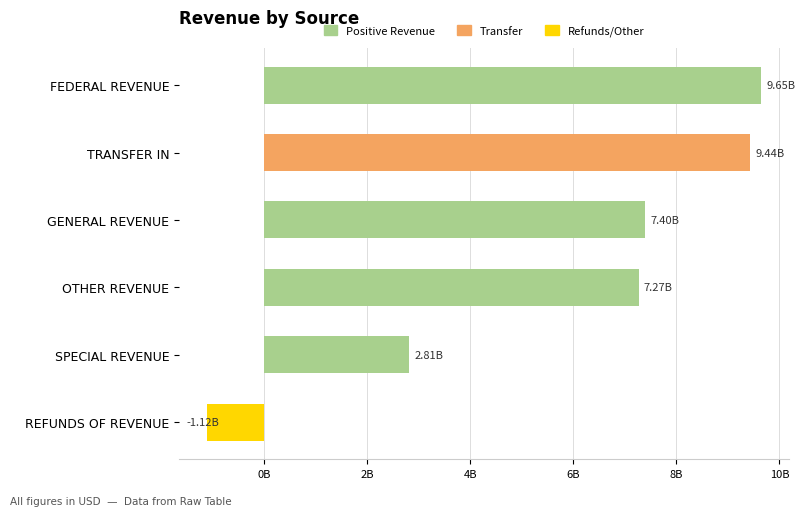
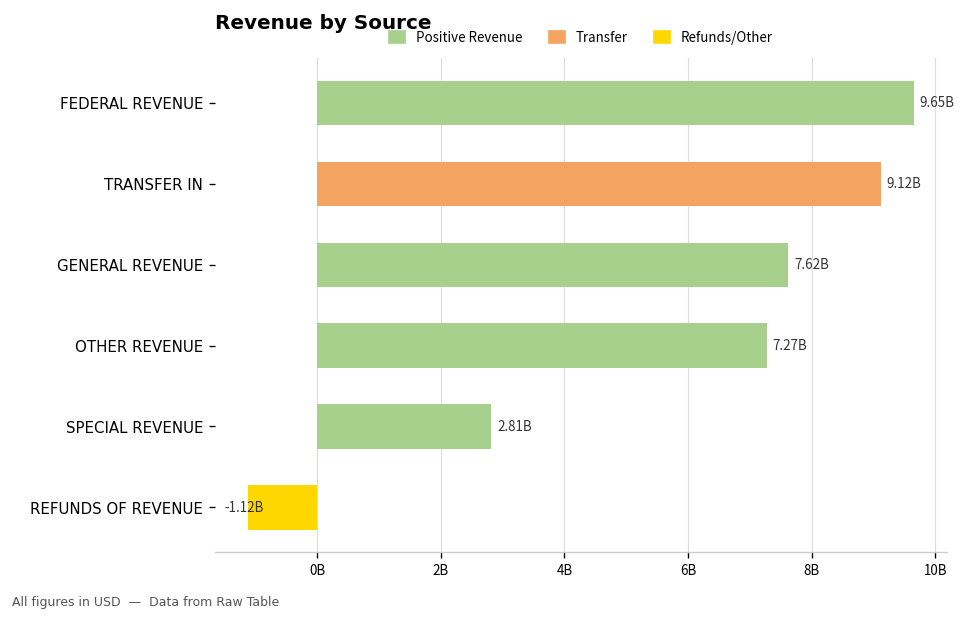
TRANSFER IN: 9.44B -> 9.12B
GENERAL REVENUE: 7.40B -> 7.62B
